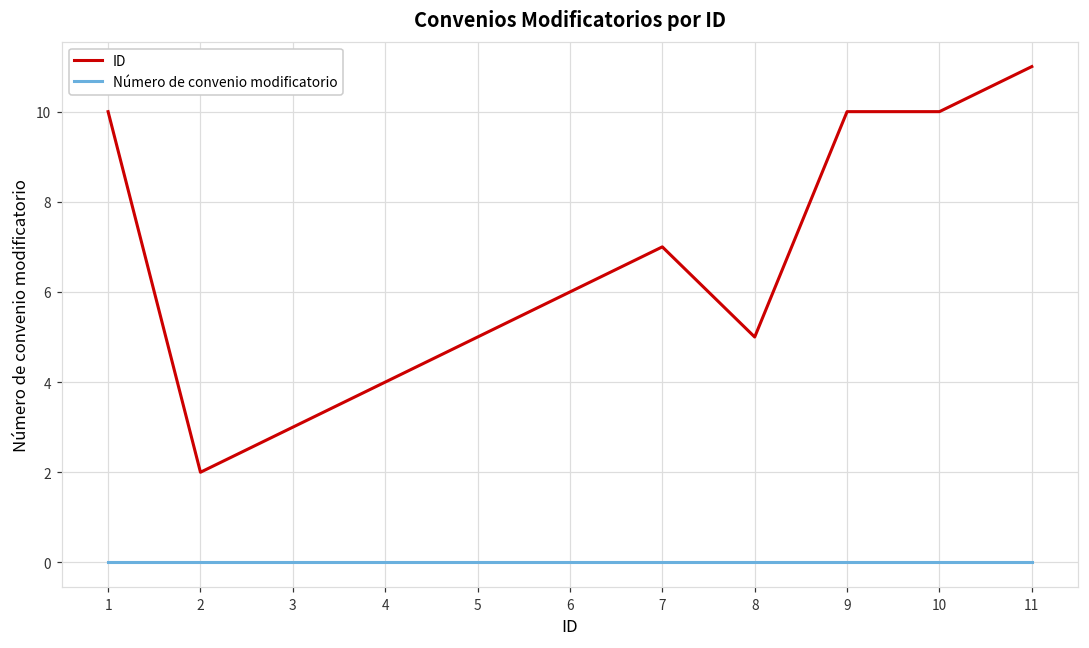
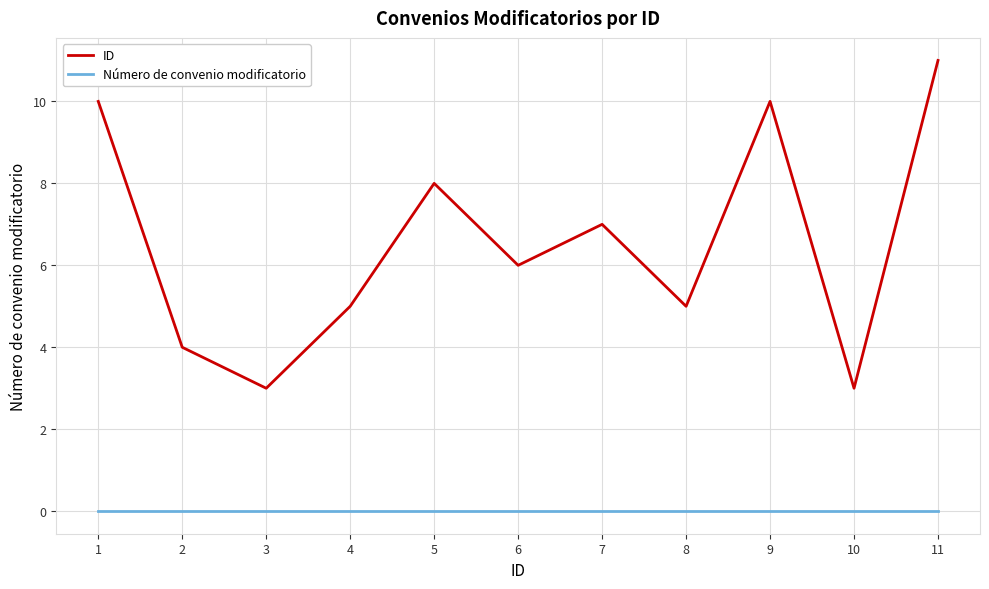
ID, 2: 2 -> 4
ID, 4: 4 -> 5
ID, 5: 5 -> 8
ID, 10: 10 -> 3
